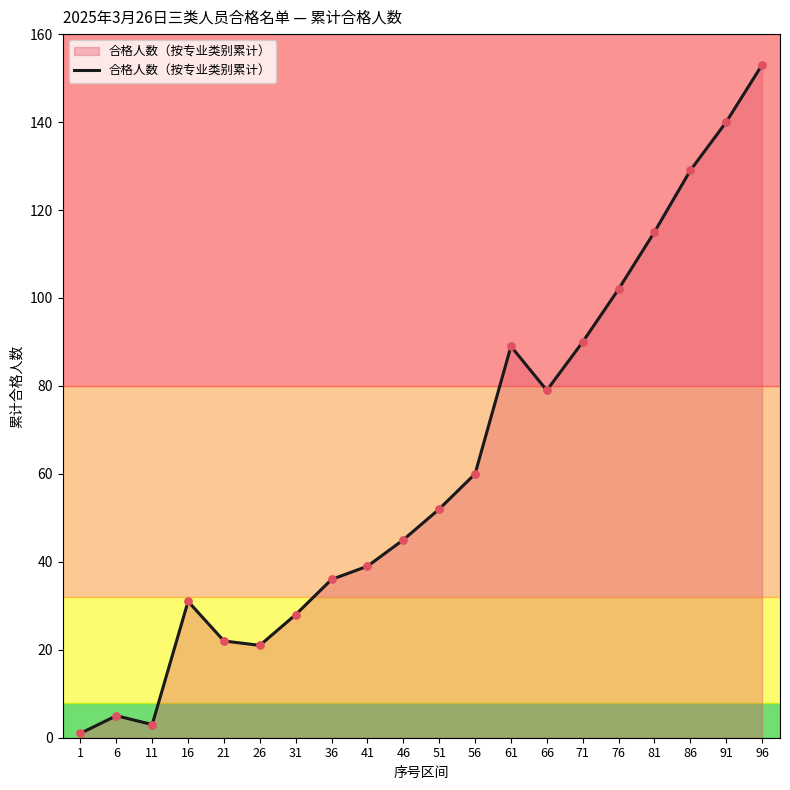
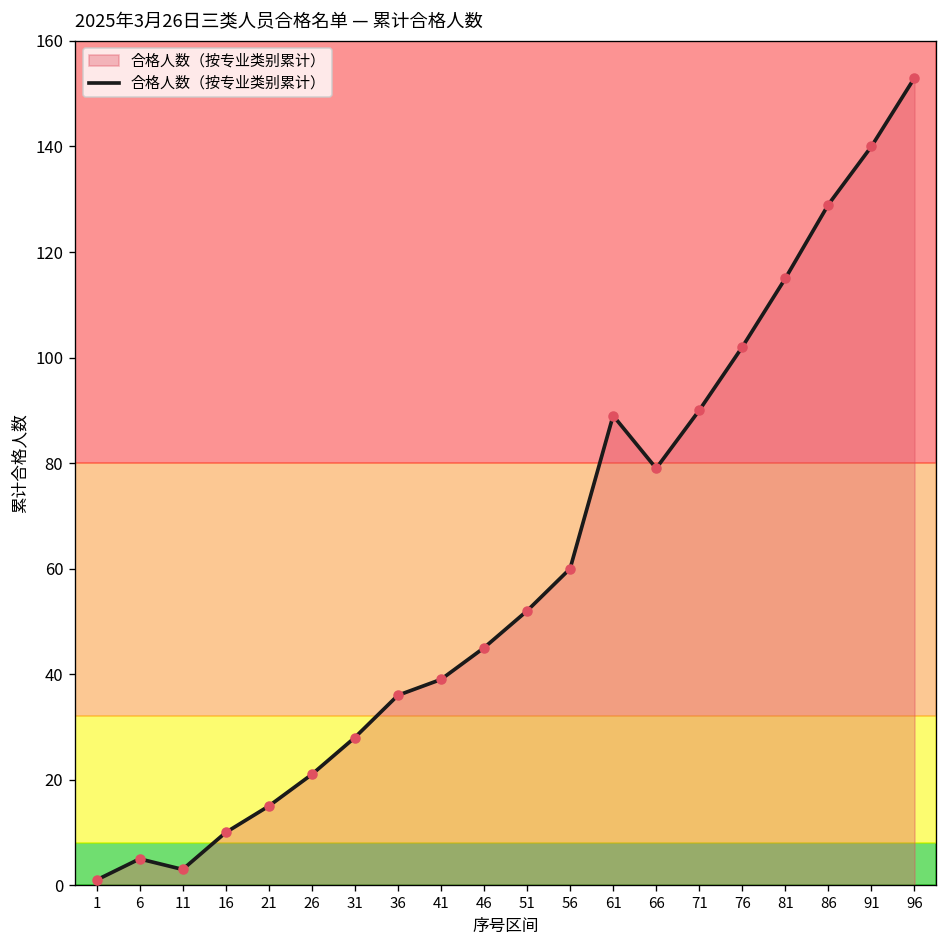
16: 31 -> 10
21: 22 -> 15
